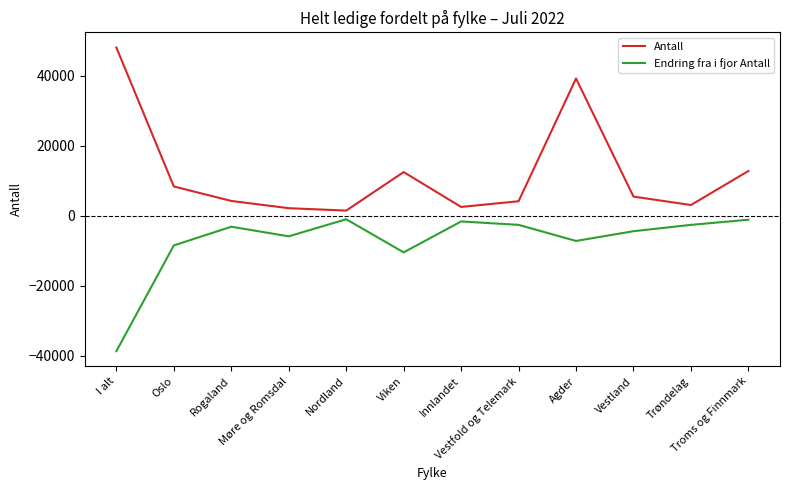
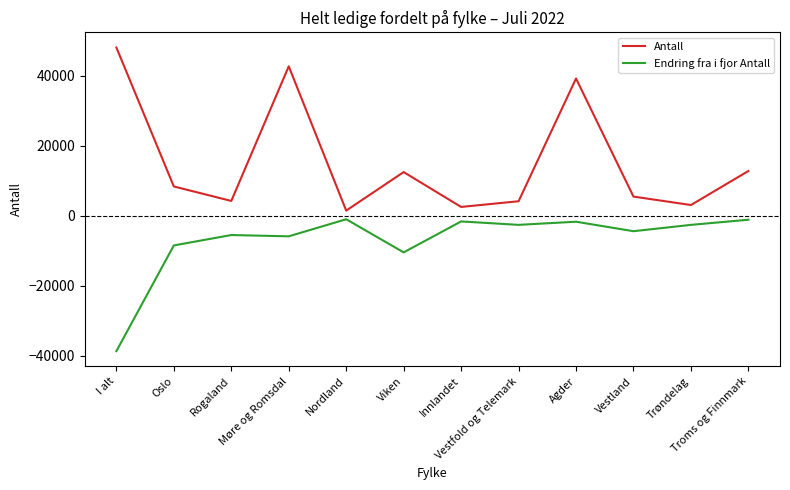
Endring fra i fjor Antall, Rogaland: -3000 -> -6000
Antall, Møre og Romsdal: 2000 -> 43000
Endring fra i fjor Antall, Agder: -7000 -> -2000
